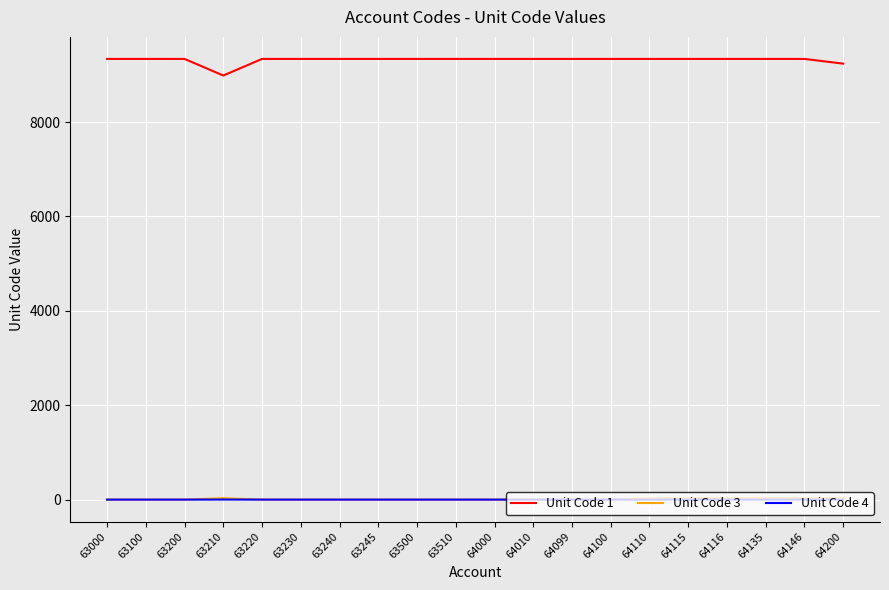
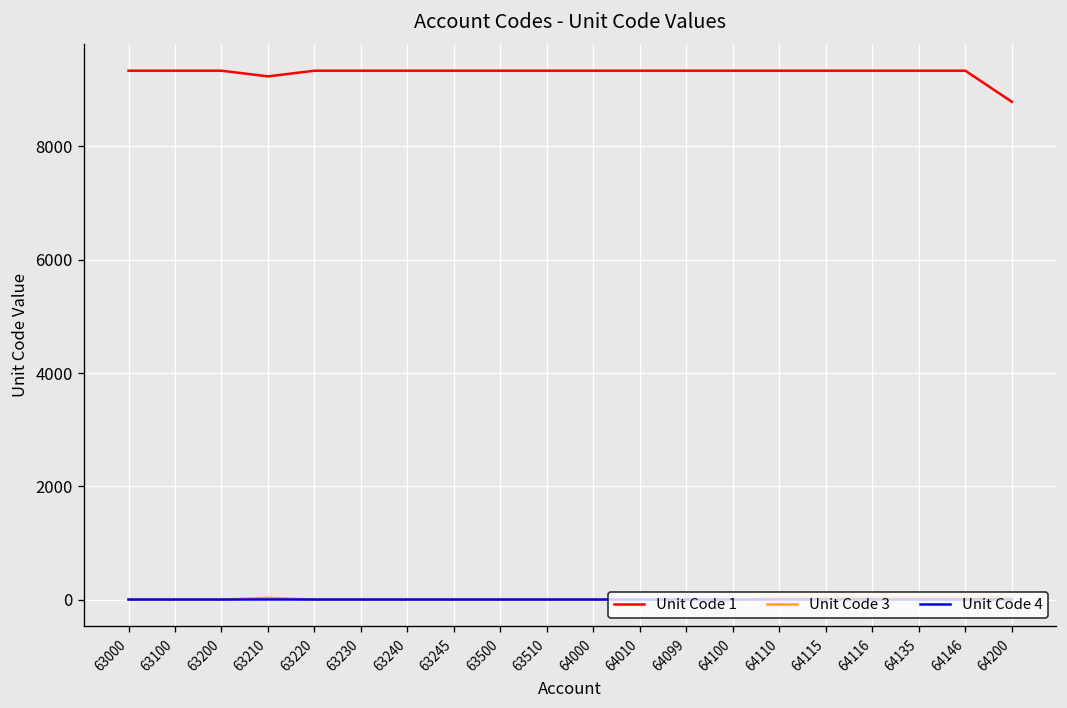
Unit Code 1, 63210: 9000 -> 9200
Unit Code 1, 64200: 9200 -> 8800
